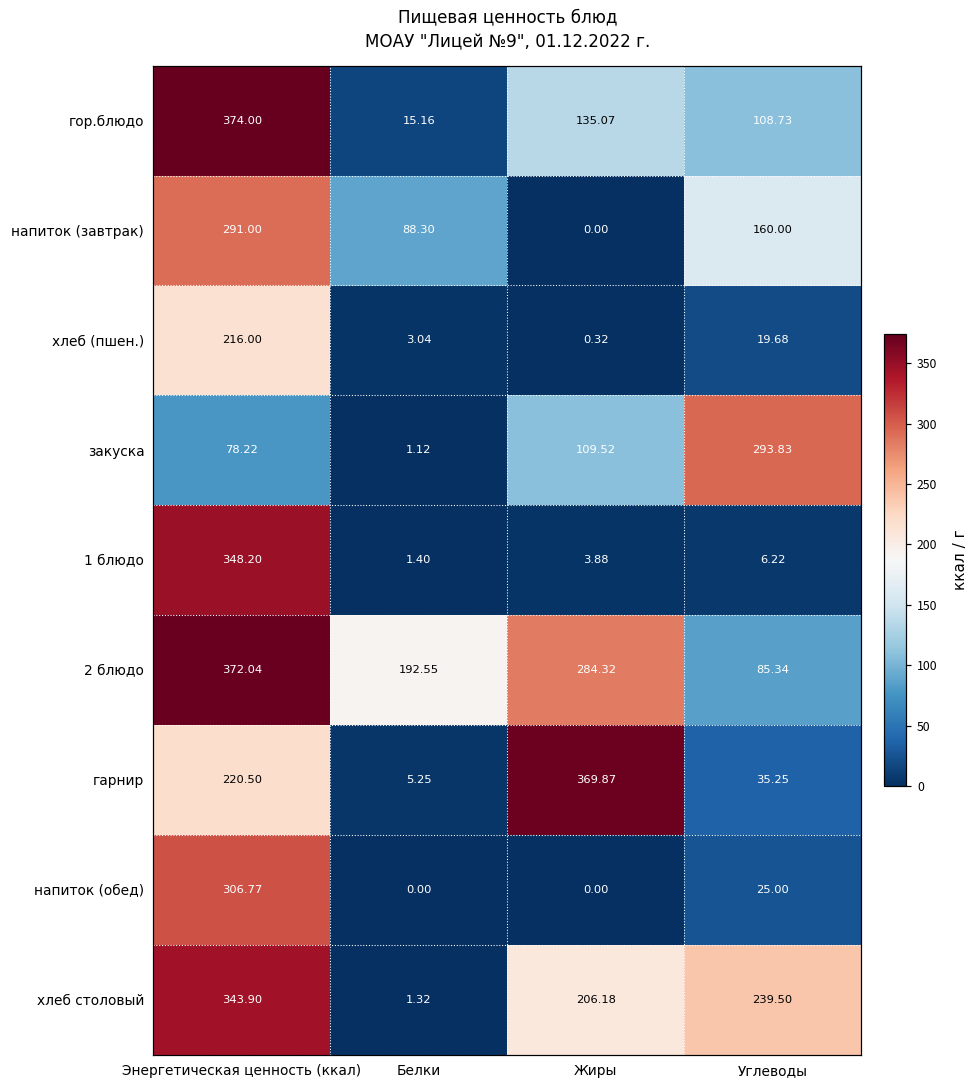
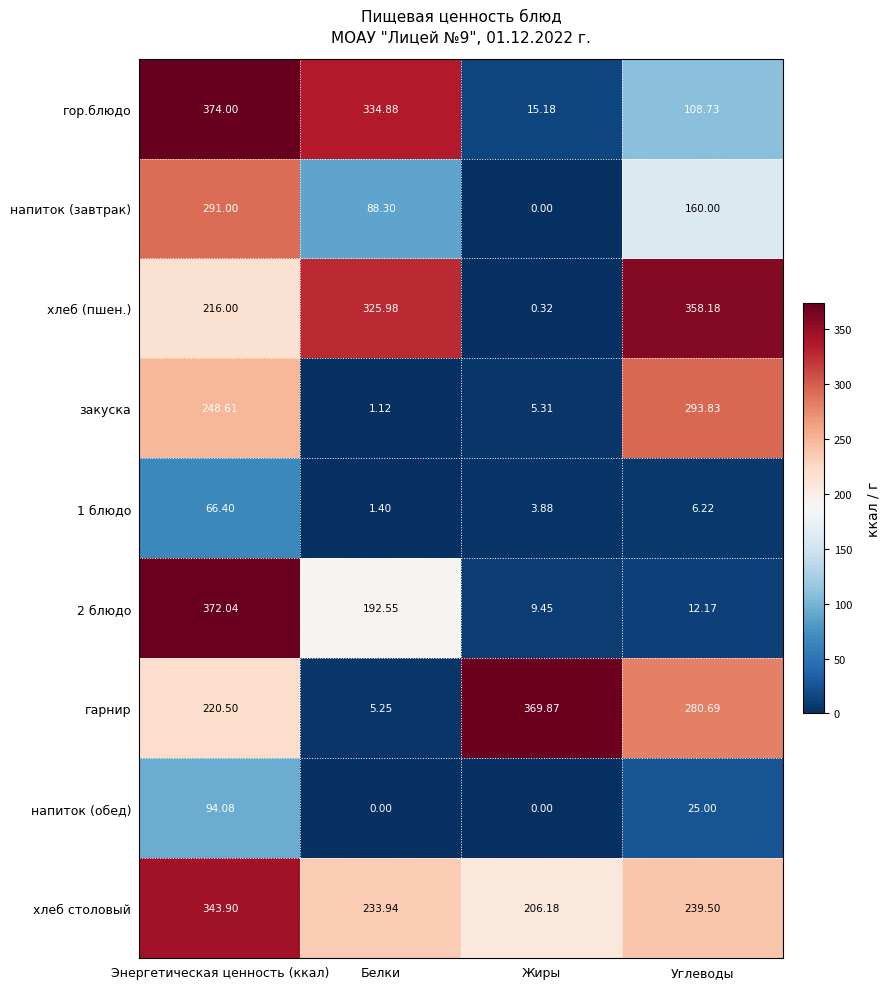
гор.блюдо, Белки: 15.16 -> 334.88
гор.блюдо, Жиры: 135.07 -> 15.18
хлеб (пшен.), Белки: 3.04 -> 325.98
хлеб (пшен.), Углеводы: 19.68 -> 358.18
закуска, Энергетическая ценность (ккал): 78.22 -> 248.61
закуска, Жиры: 109.52 -> 5.31
1 блюдо, Энергетическая ценность (ккал): 348.20 -> 66.40
2 блюдо, Жиры: 284.32 -> 9.45
2 блюдо, Углеводы: 85.34 -> 12.17
гарнир, Углеводы: 35.25 -> 280.69
напиток (обед), Энергетическая ценность (ккал): 306.77 -> 94.08
хлеб столовый, Белки: 1.32 -> 233.94
